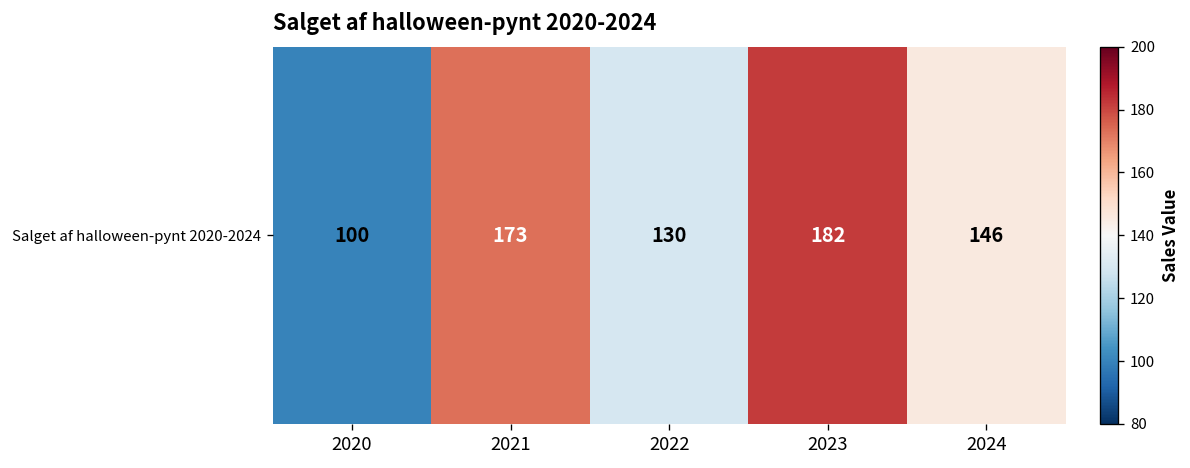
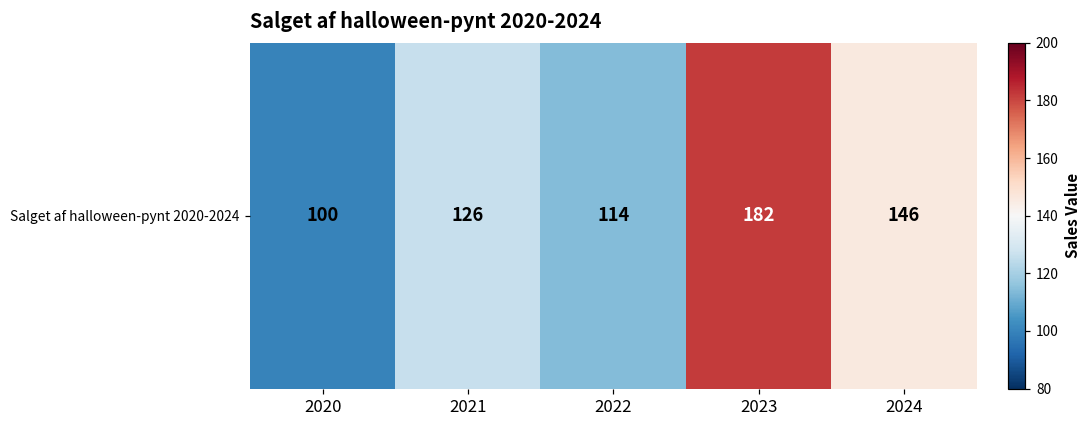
Salget af halloween-pynt 2020-2024, 2021: 173 -> 126
Salget af halloween-pynt 2020-2024, 2022: 130 -> 114
